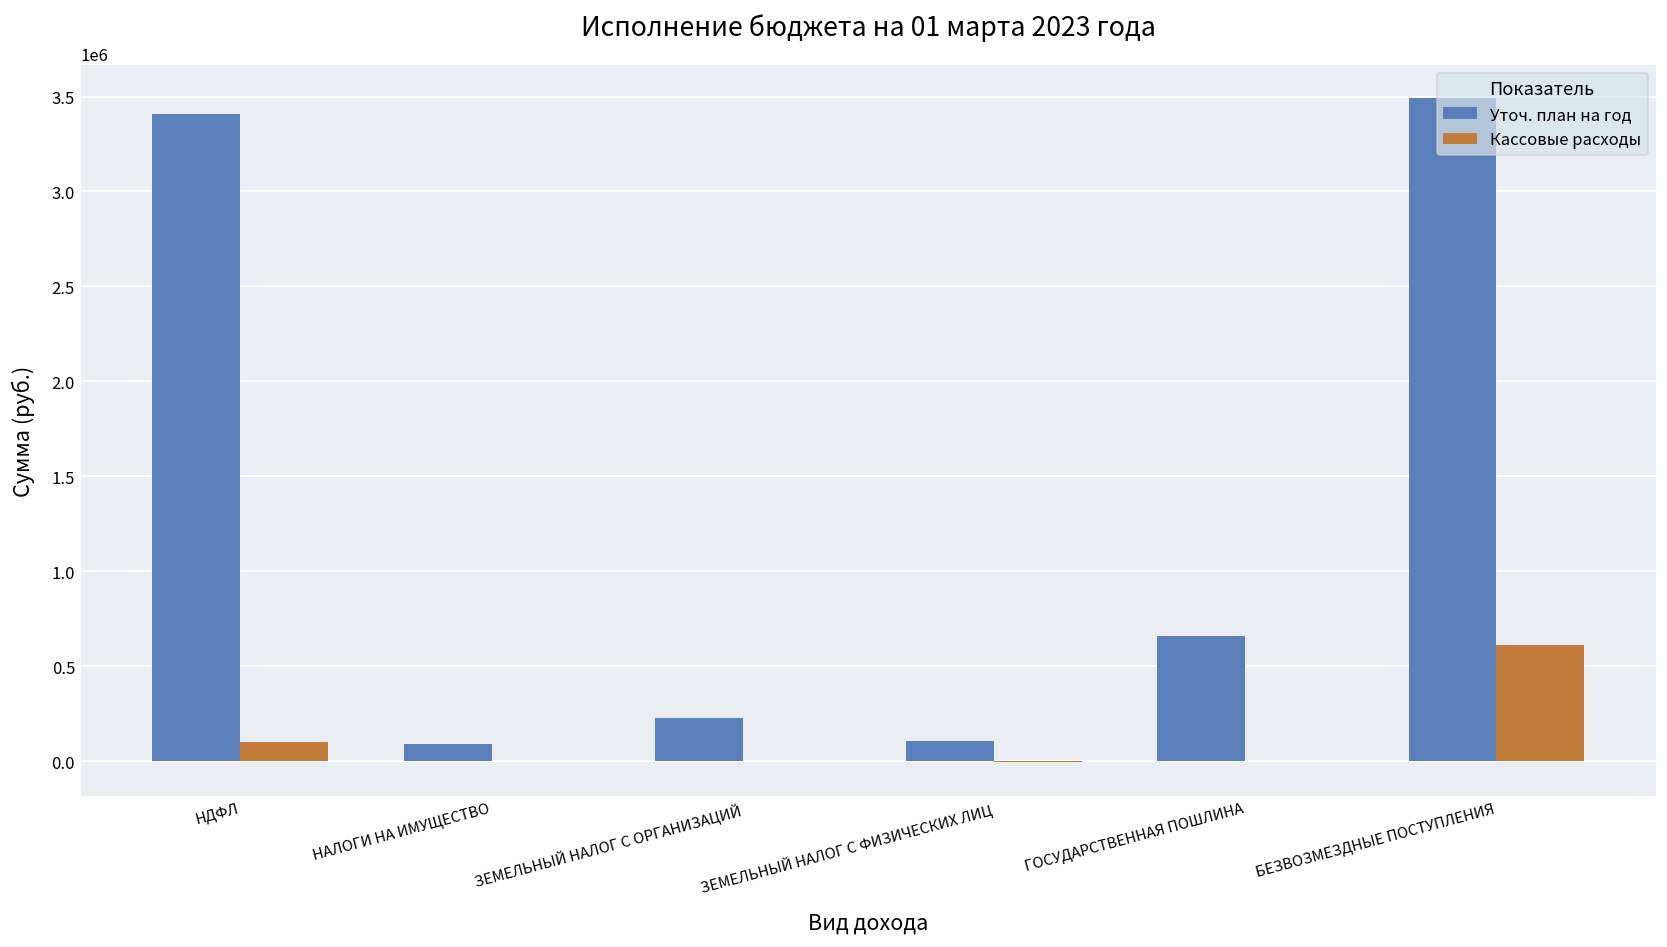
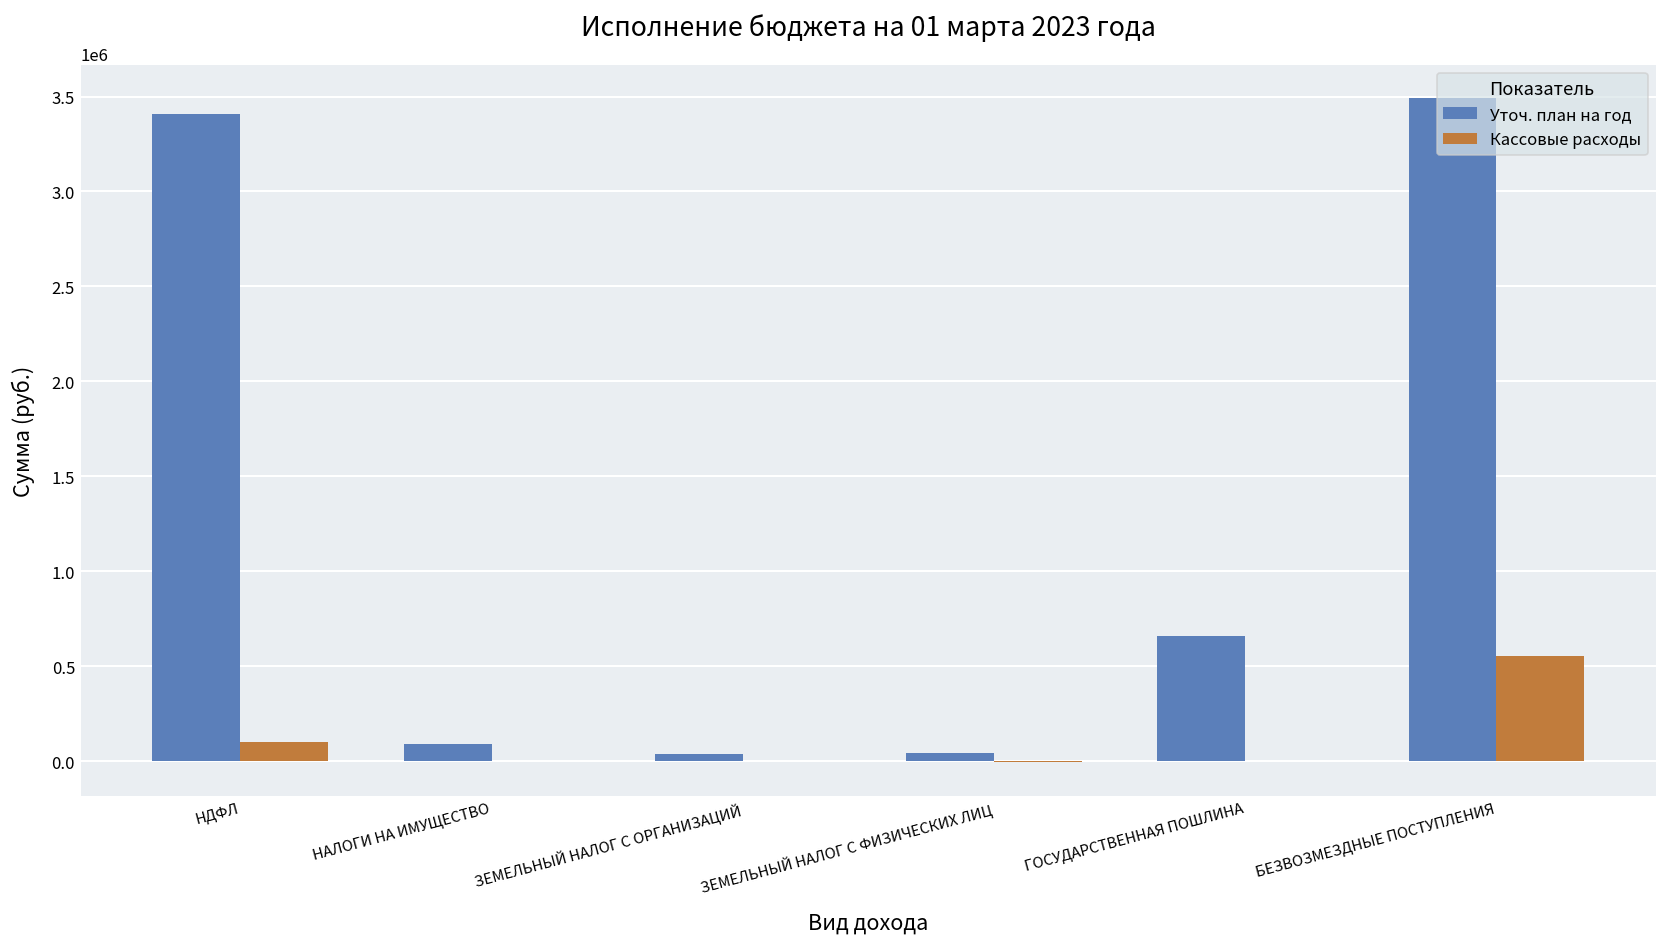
Уточ. план на год, ЗЕМЕЛЬНЫЙ НАЛОГ С ОРГАНИЗАЦИЙ: 230000 -> 40000
Уточ. план на год, ЗЕМЕЛЬНЫЙ НАЛОГ С ФИЗИЧЕСКИХ ЛИЦ: 100000 -> 40000
Кассовые расходы, БЕЗВОЗМЕЗДНЫЕ ПОСТУПЛЕНИЯ: 610000 -> 550000
